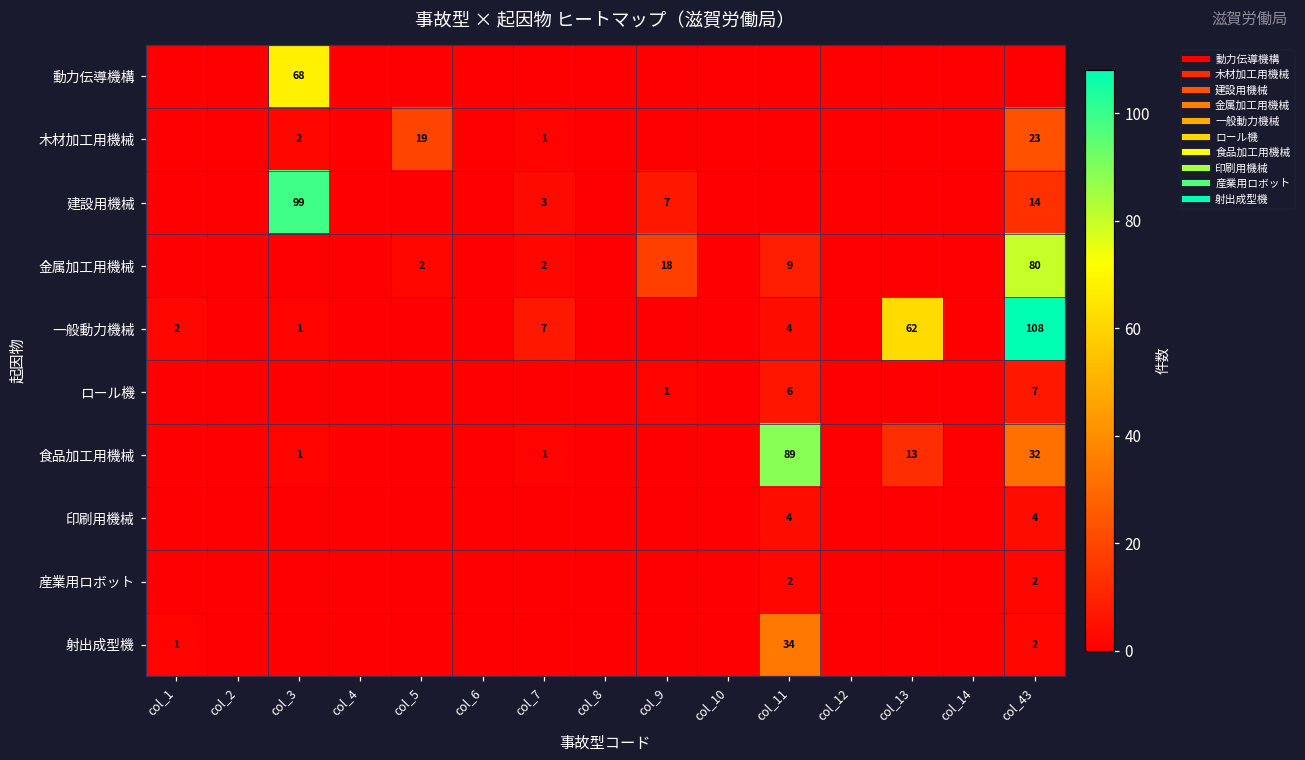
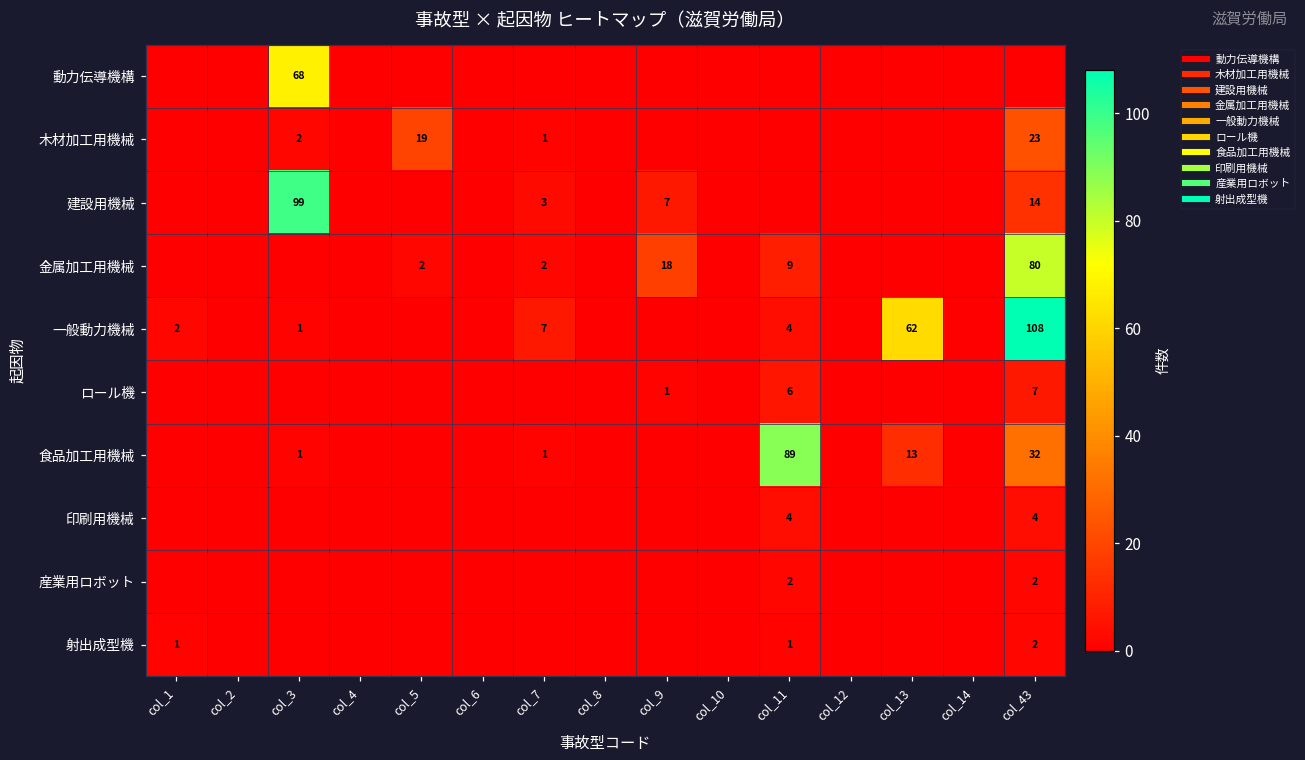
射出成型機, col_11: 34 -> 1
